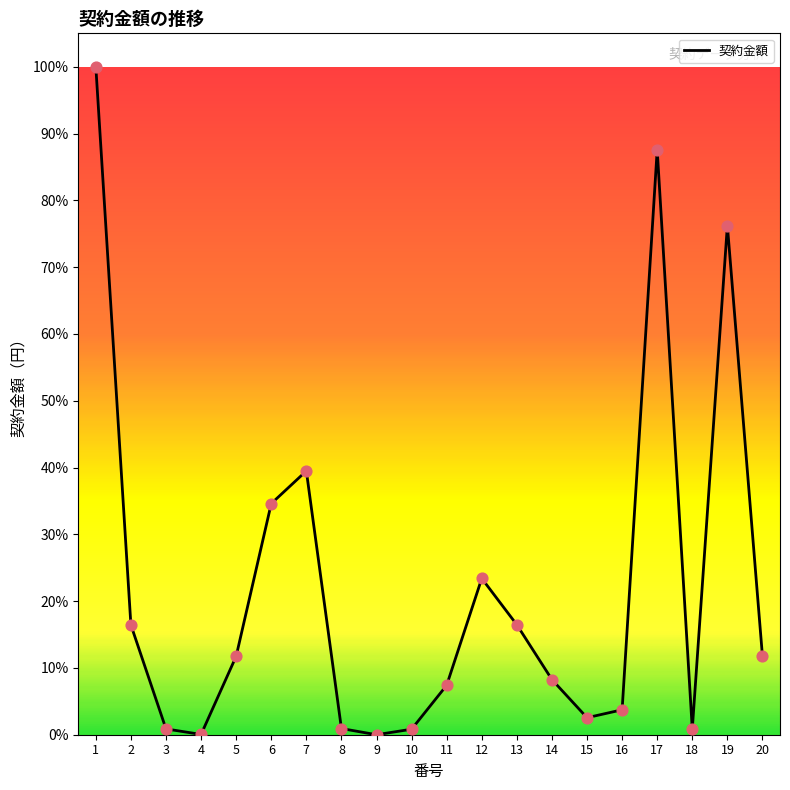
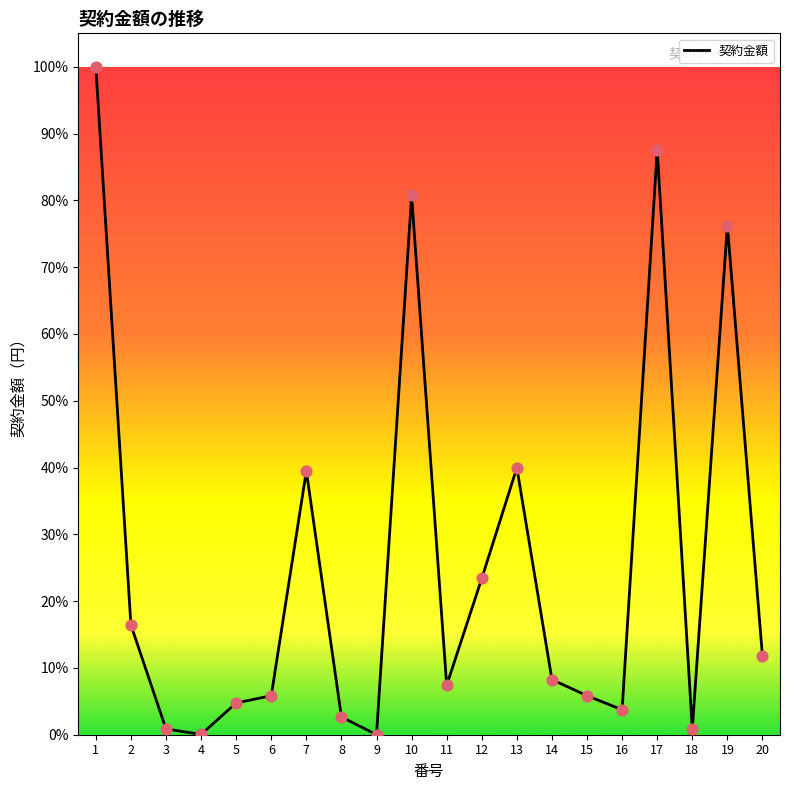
5: 12% -> 5%
6: 35% -> 6%
8: 1% -> 3%
10: 1% -> 81%
13: 16% -> 40%
15: 3% -> 6%
